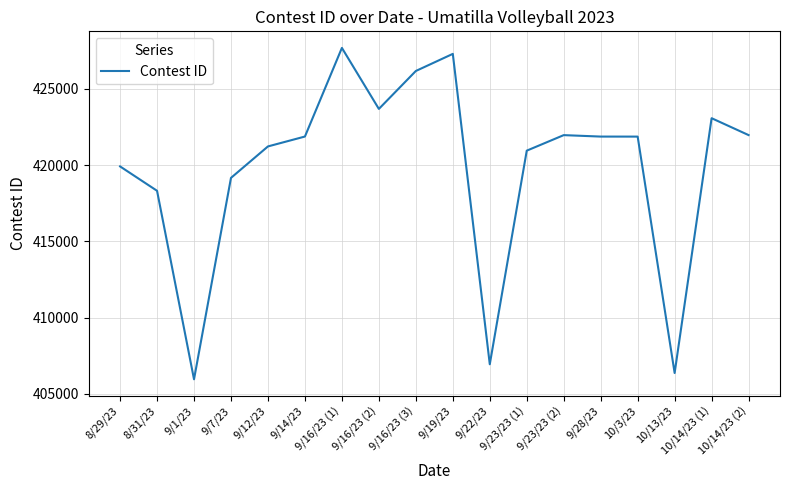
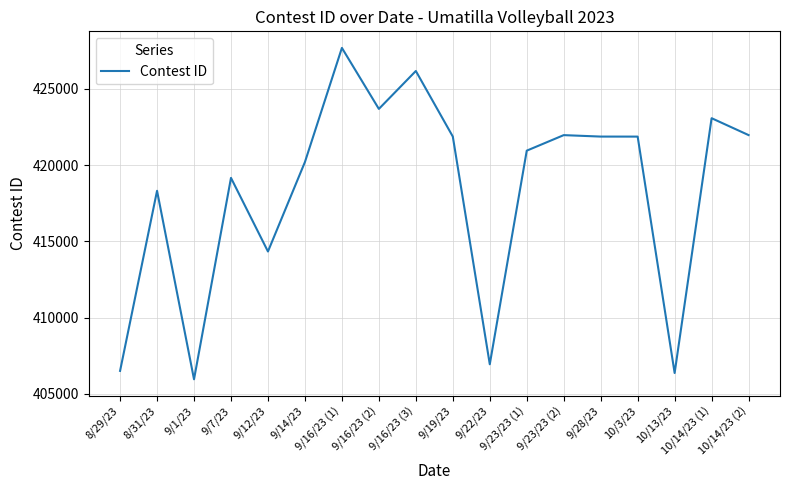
8/29/23: 419900 -> 406500
9/12/23: 421200 -> 414300
9/14/23: 421900 -> 420200
9/19/23: 427300 -> 421900
